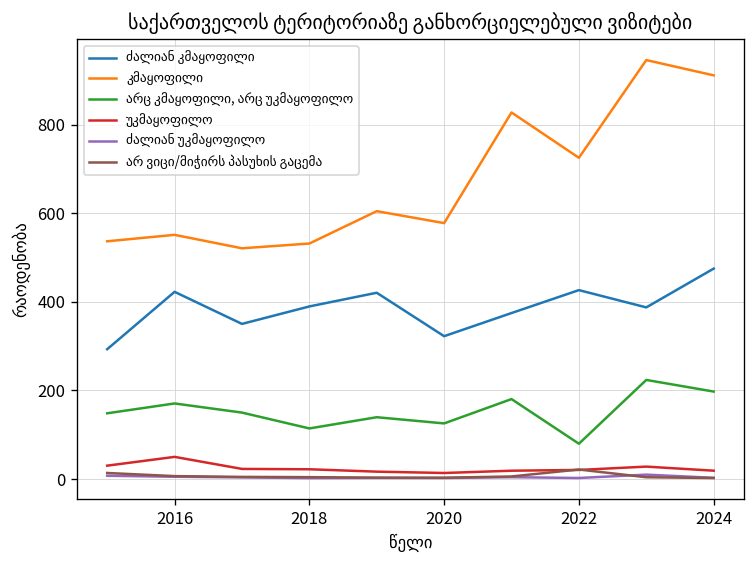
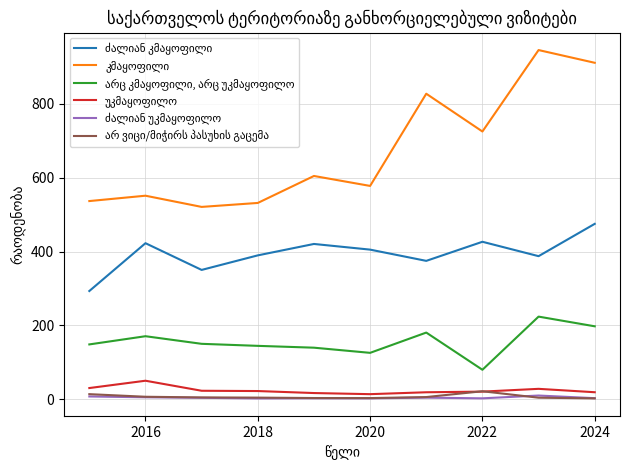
არც კმაყოფილი, არც უკმაყოფილო, 2018: 110 -> 140
ძალიან კმაყოფილი, 2020: 320 -> 410
